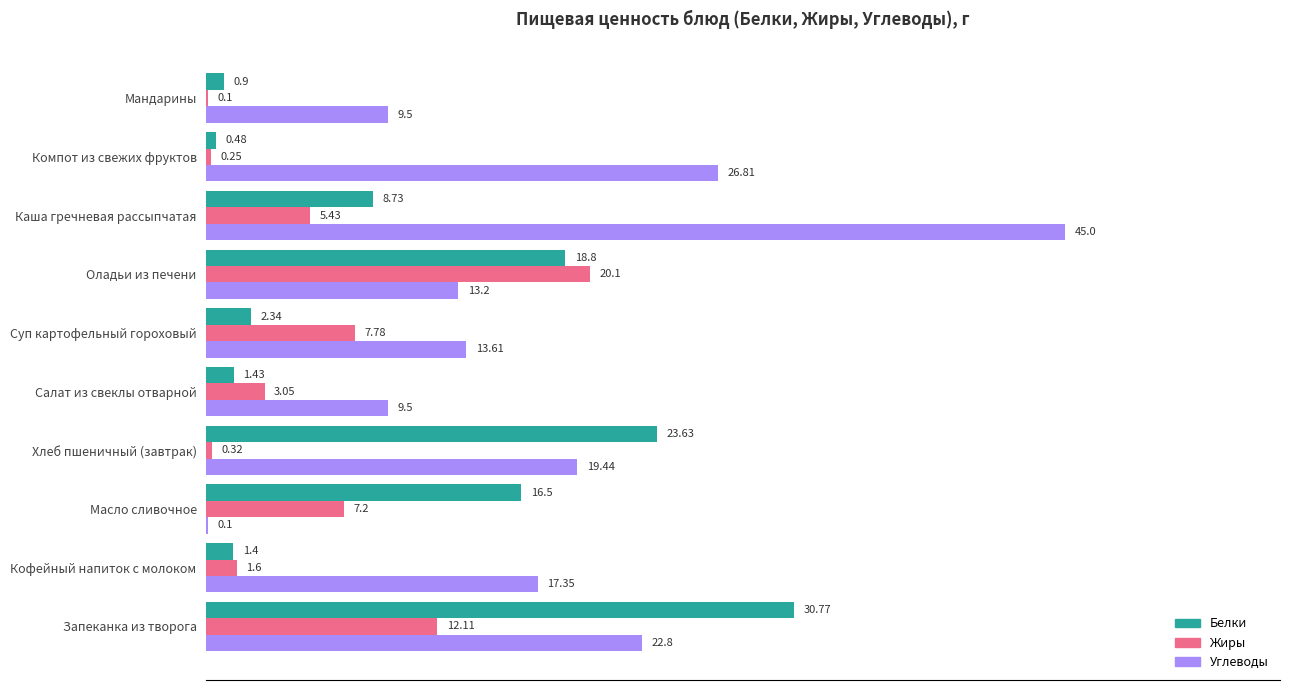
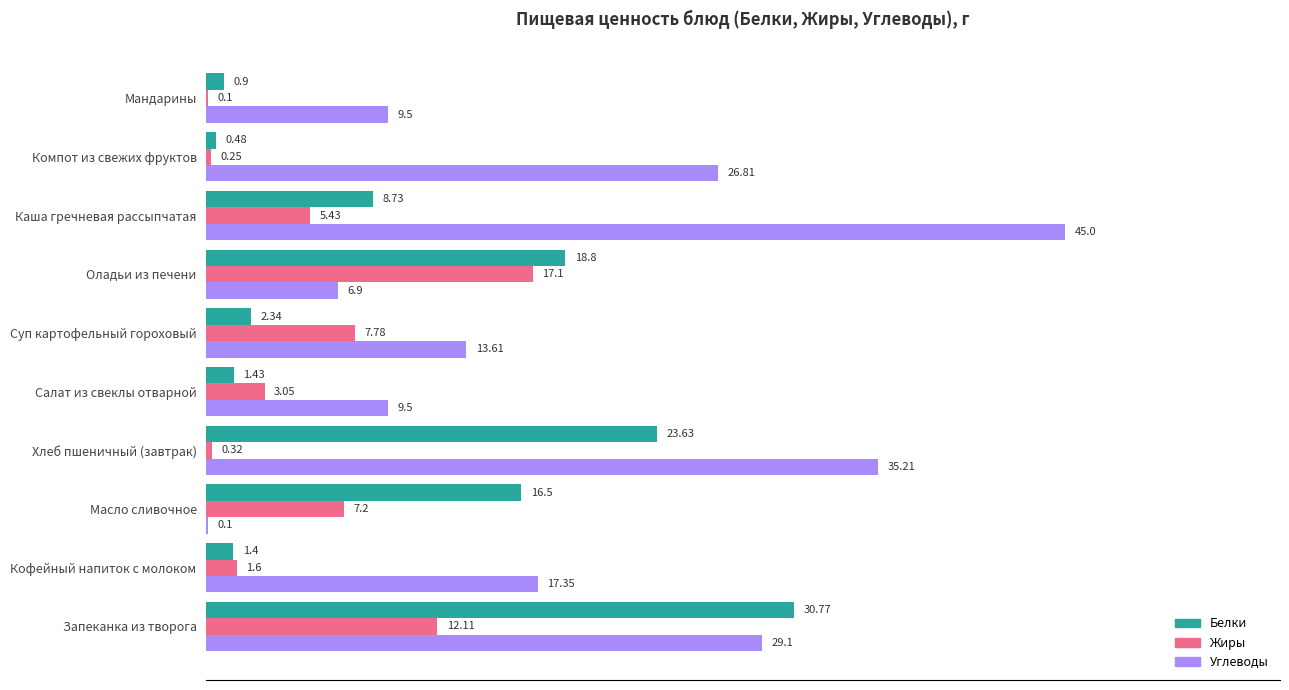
Жиры, Оладьи из печени: 20.1 -> 17.1
Углеводы, Оладьи из печени: 13.2 -> 6.9
Углеводы, Хлеб пшеничный (завтрак): 19.44 -> 35.21
Углеводы, Запеканка из творога: 22.8 -> 29.1
